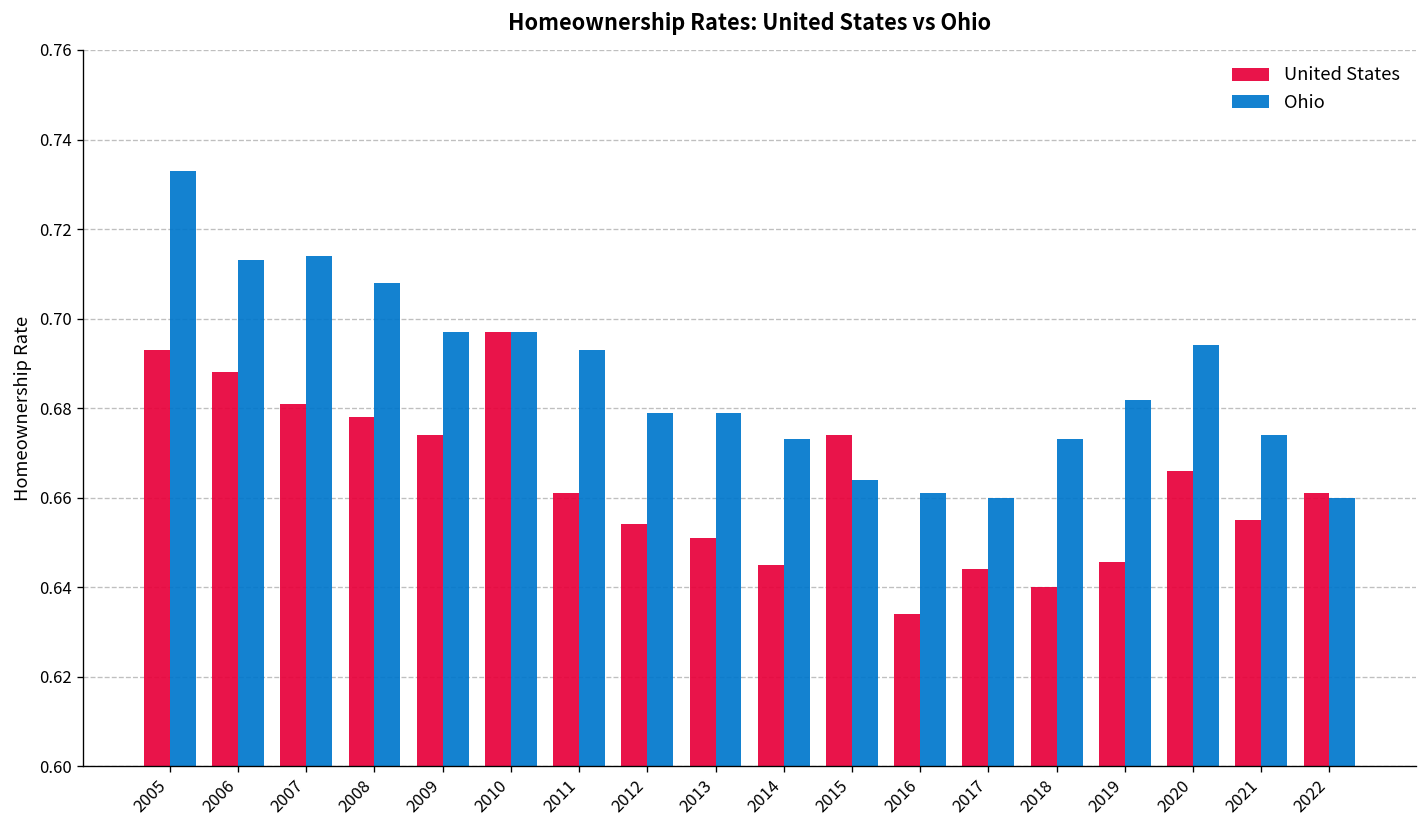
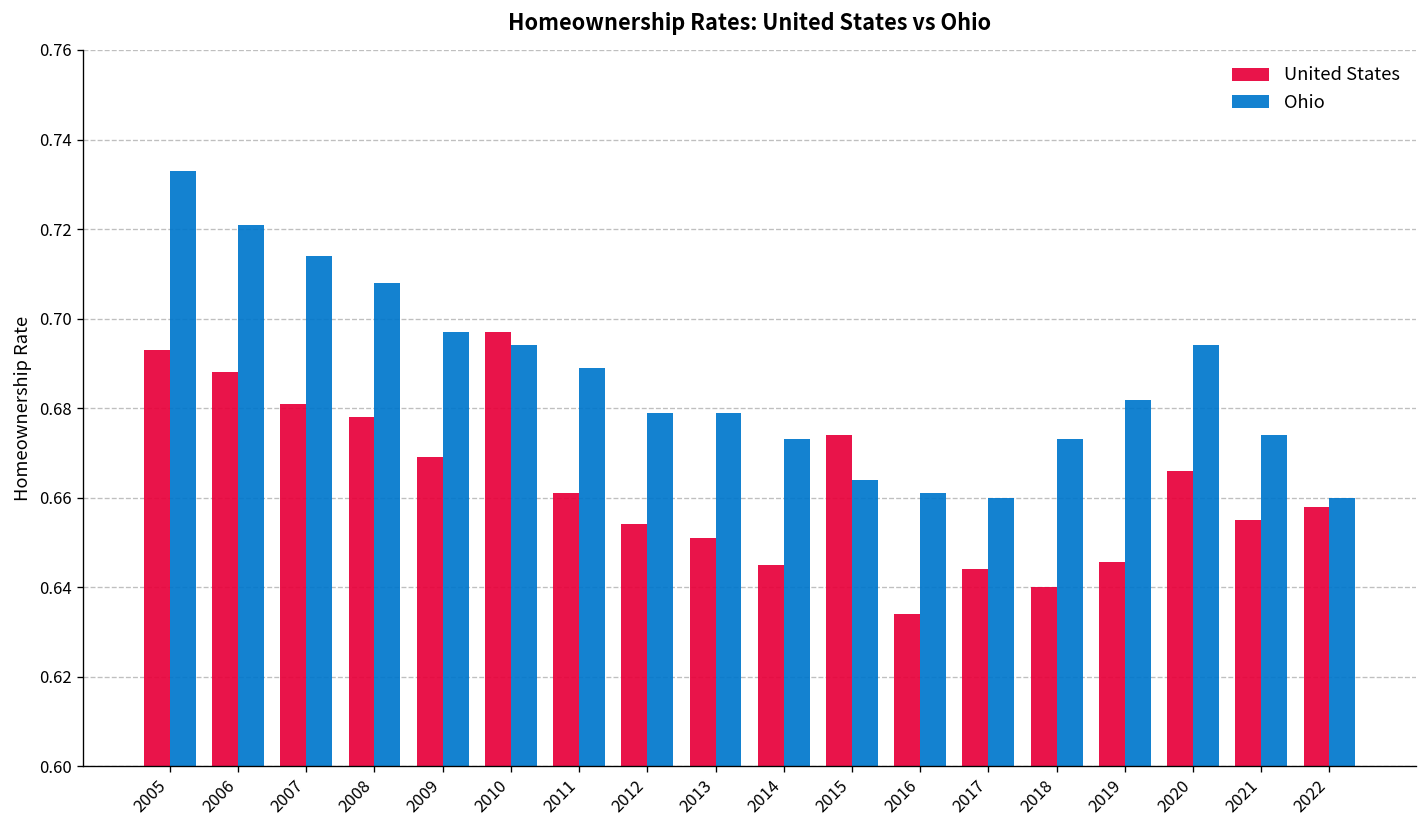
Ohio, 2006: 0.713 -> 0.721
United States, 2009: 0.674 -> 0.669
Ohio, 2010: 0.697 -> 0.694
Ohio, 2011: 0.693 -> 0.689
United States, 2022: 0.661 -> 0.658
